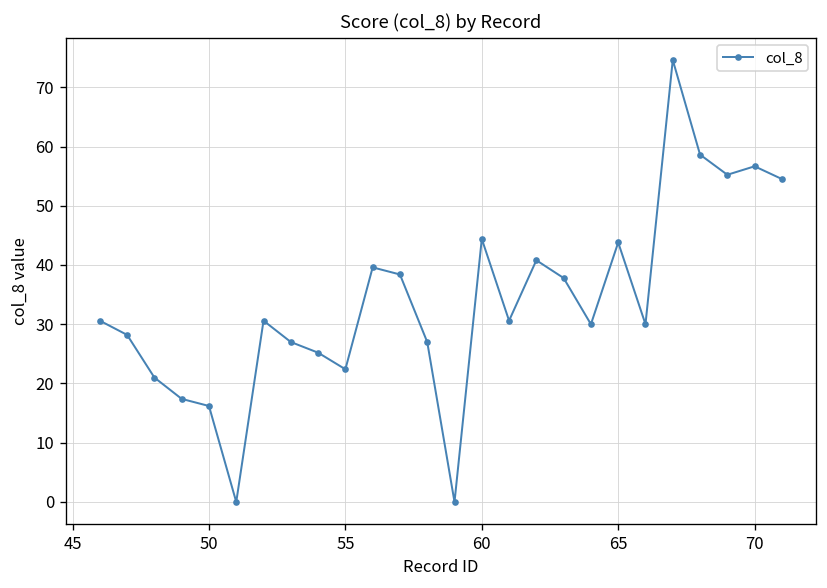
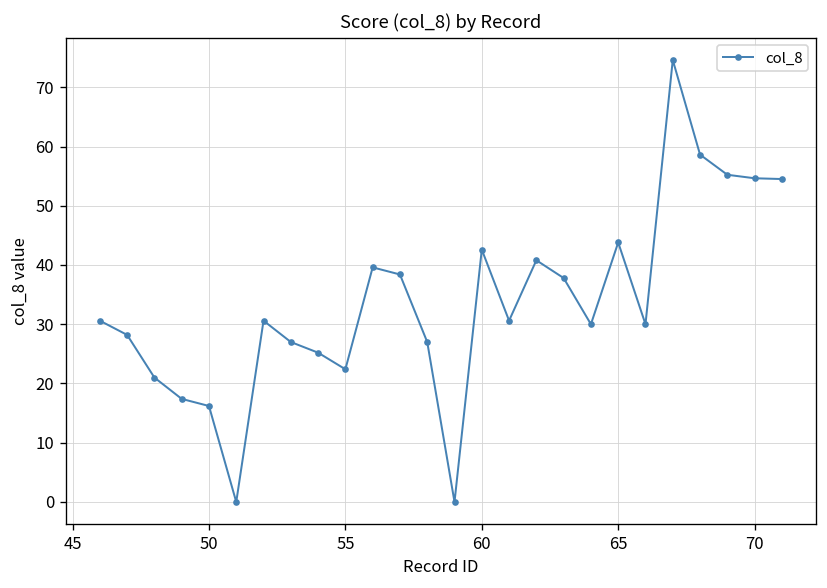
60: 44 -> 43
70: 57 -> 55
